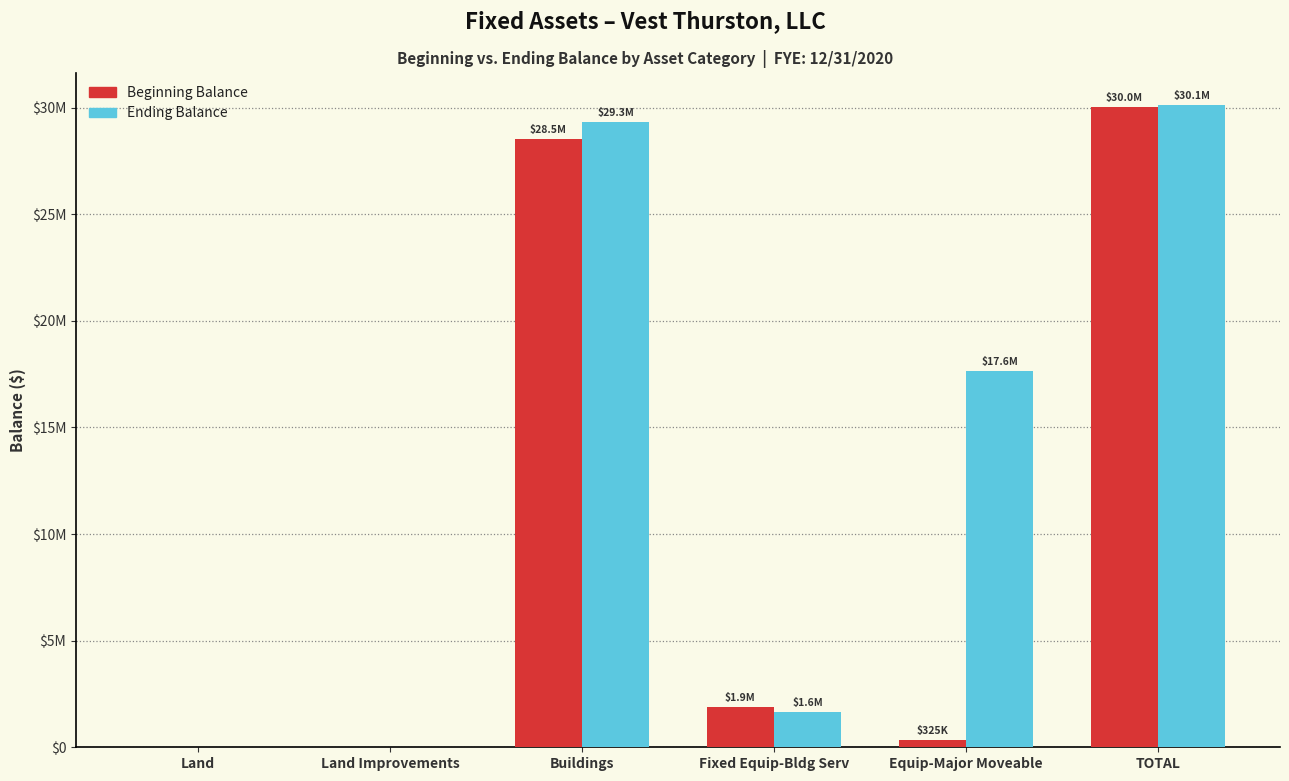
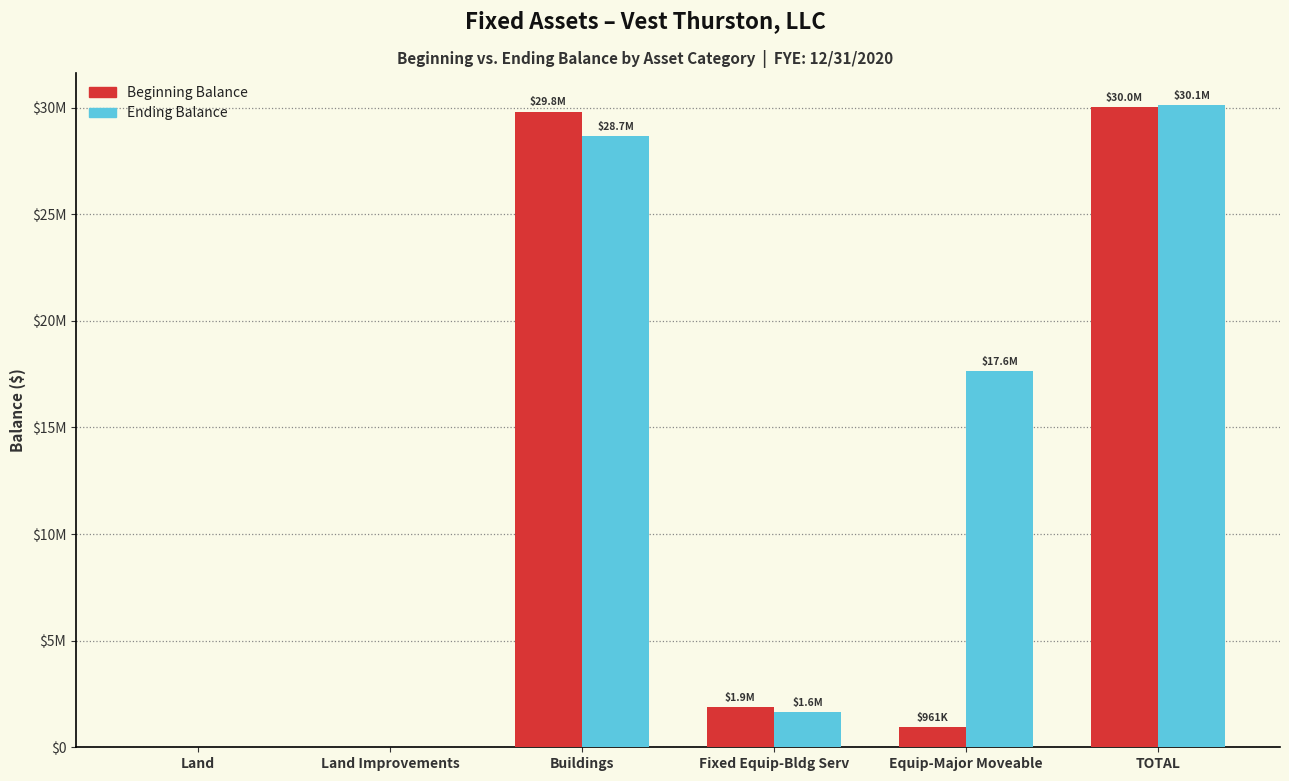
Beginning Balance, Buildings: $28.5M -> $29.8M
Ending Balance, Buildings: $29.3M -> $28.7M
Beginning Balance, Equip-Major Moveable: $325K -> $961K
